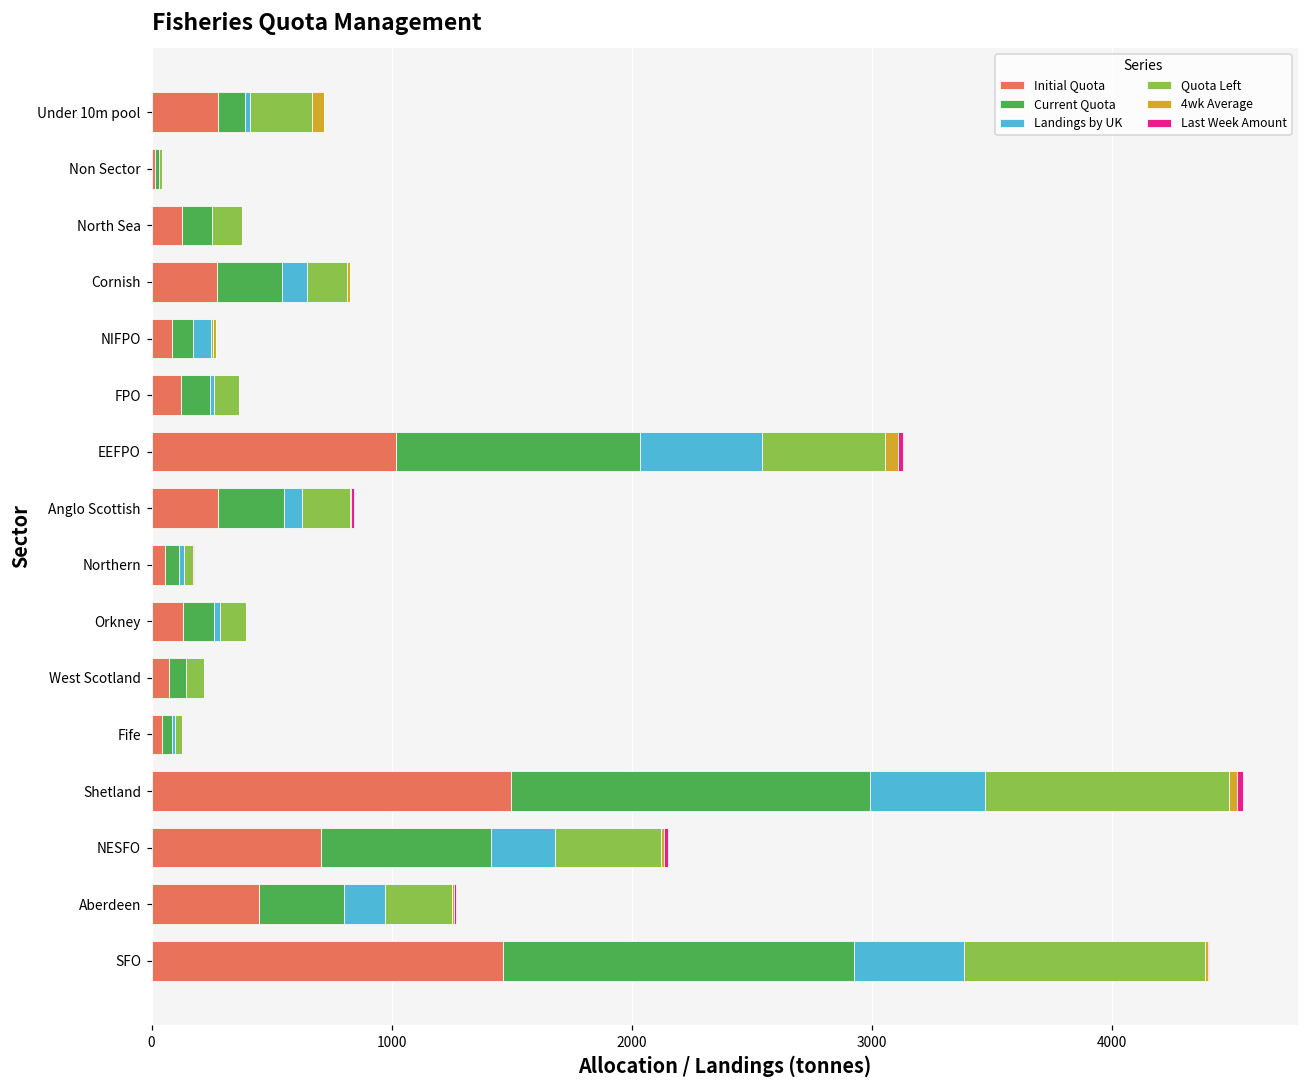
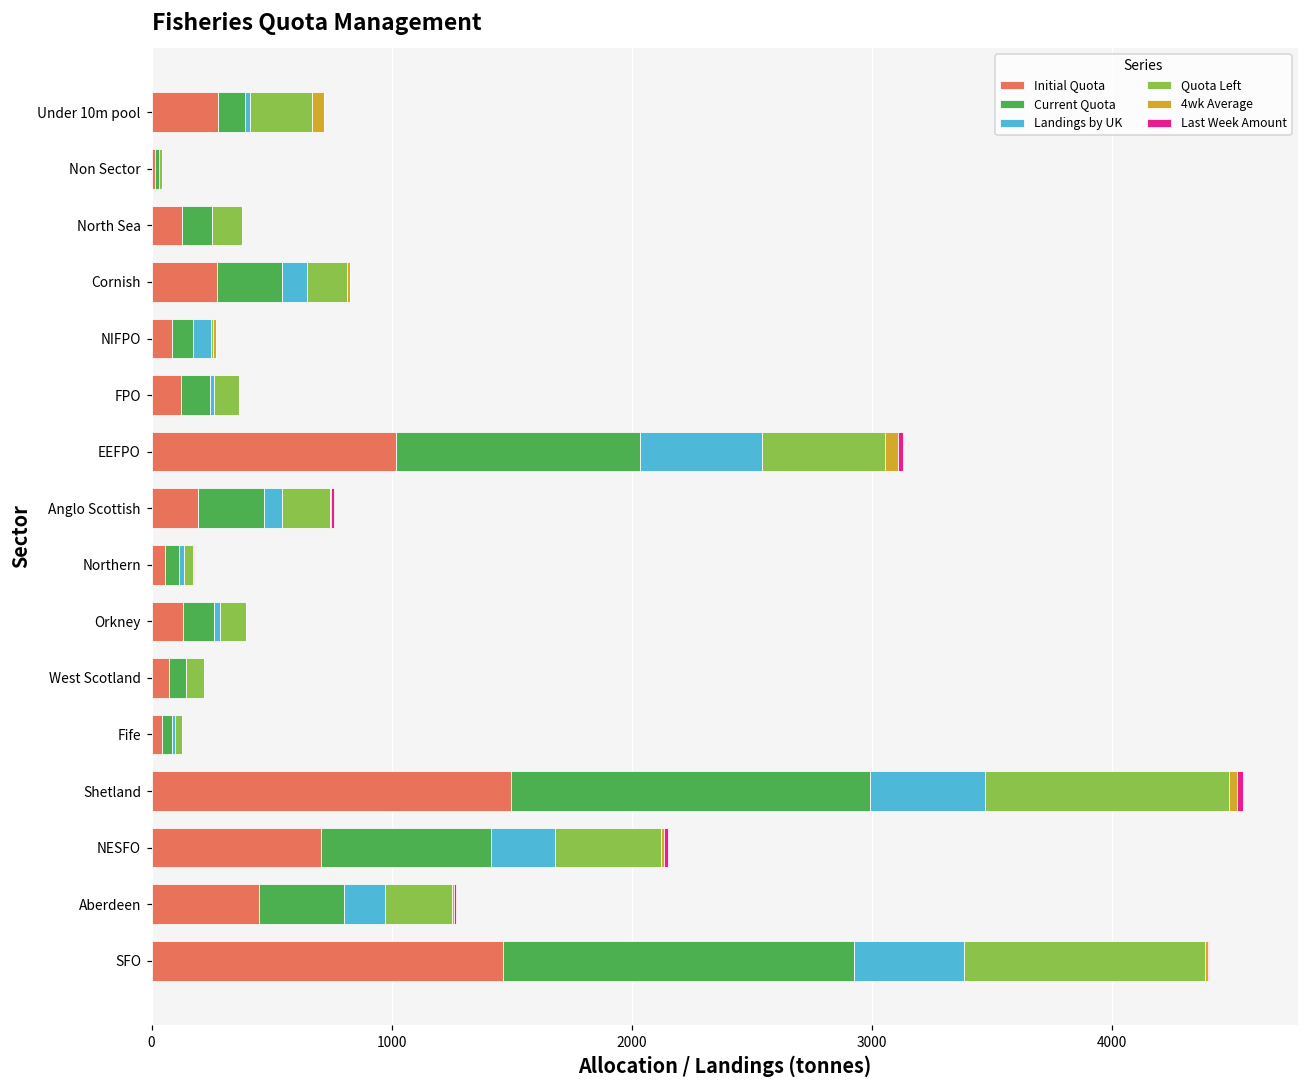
Initial Quota, Anglo Scottish: 280 -> 190
